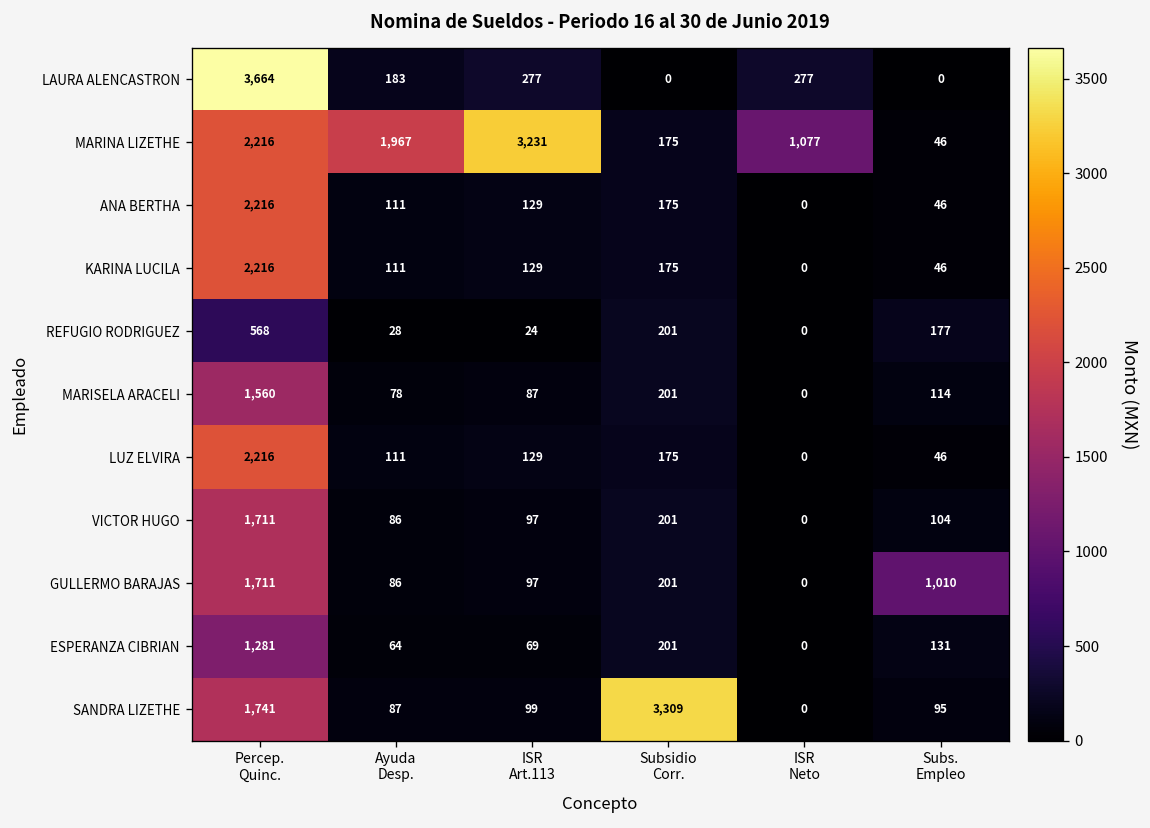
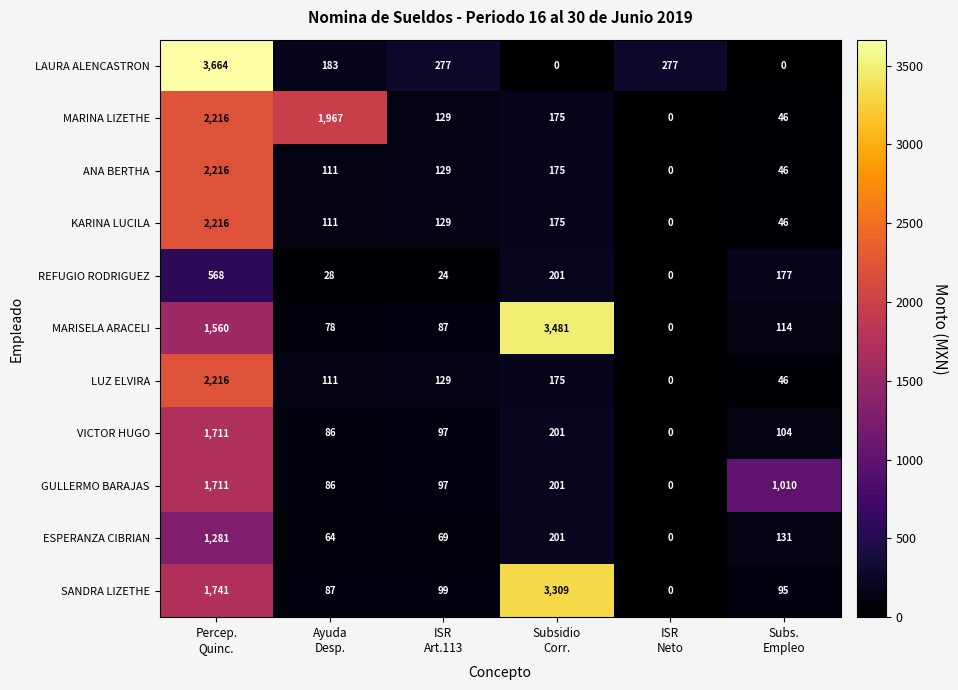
MARINA LIZETHE, ISR Art.113: 3,231 -> 129
MARINA LIZETHE, ISR Neto: 1,077 -> 0
MARISELA ARACELI, Subsidio Corr.: 201 -> 3,481
